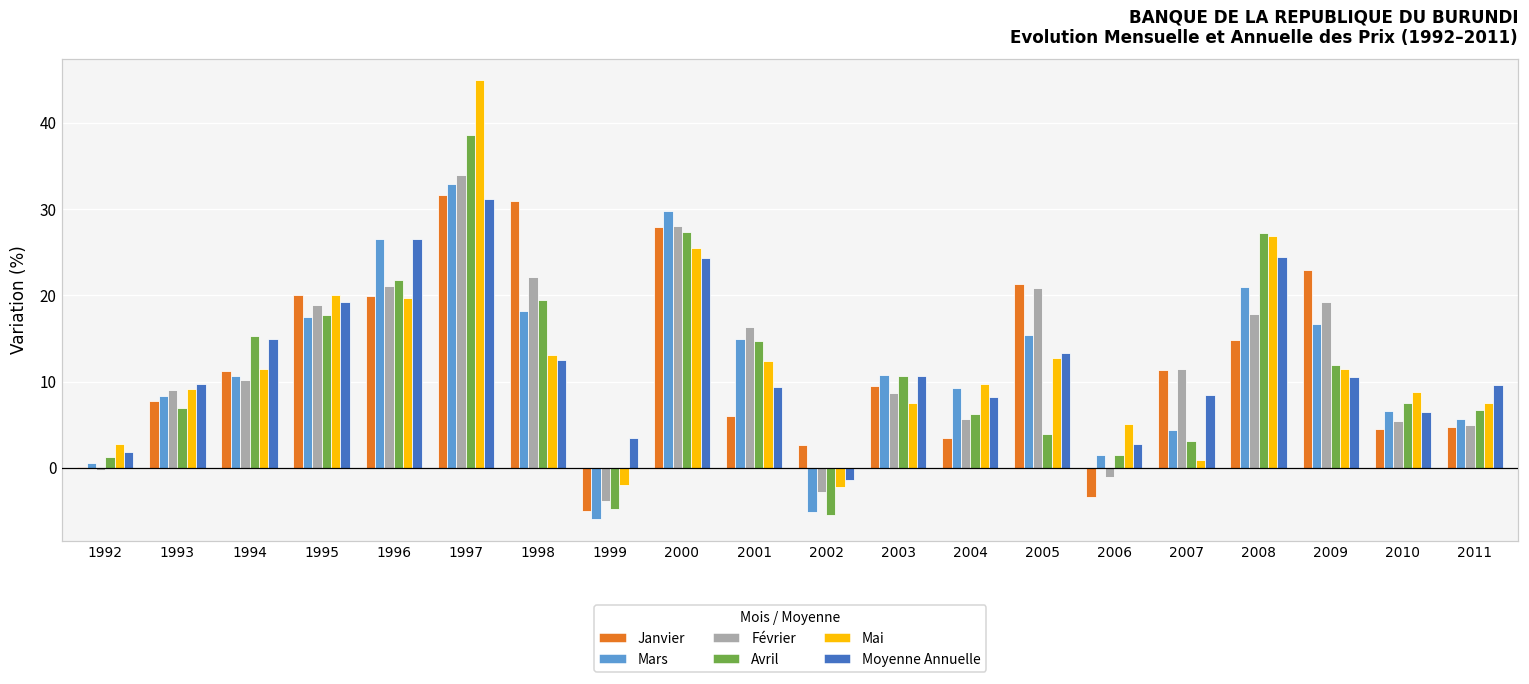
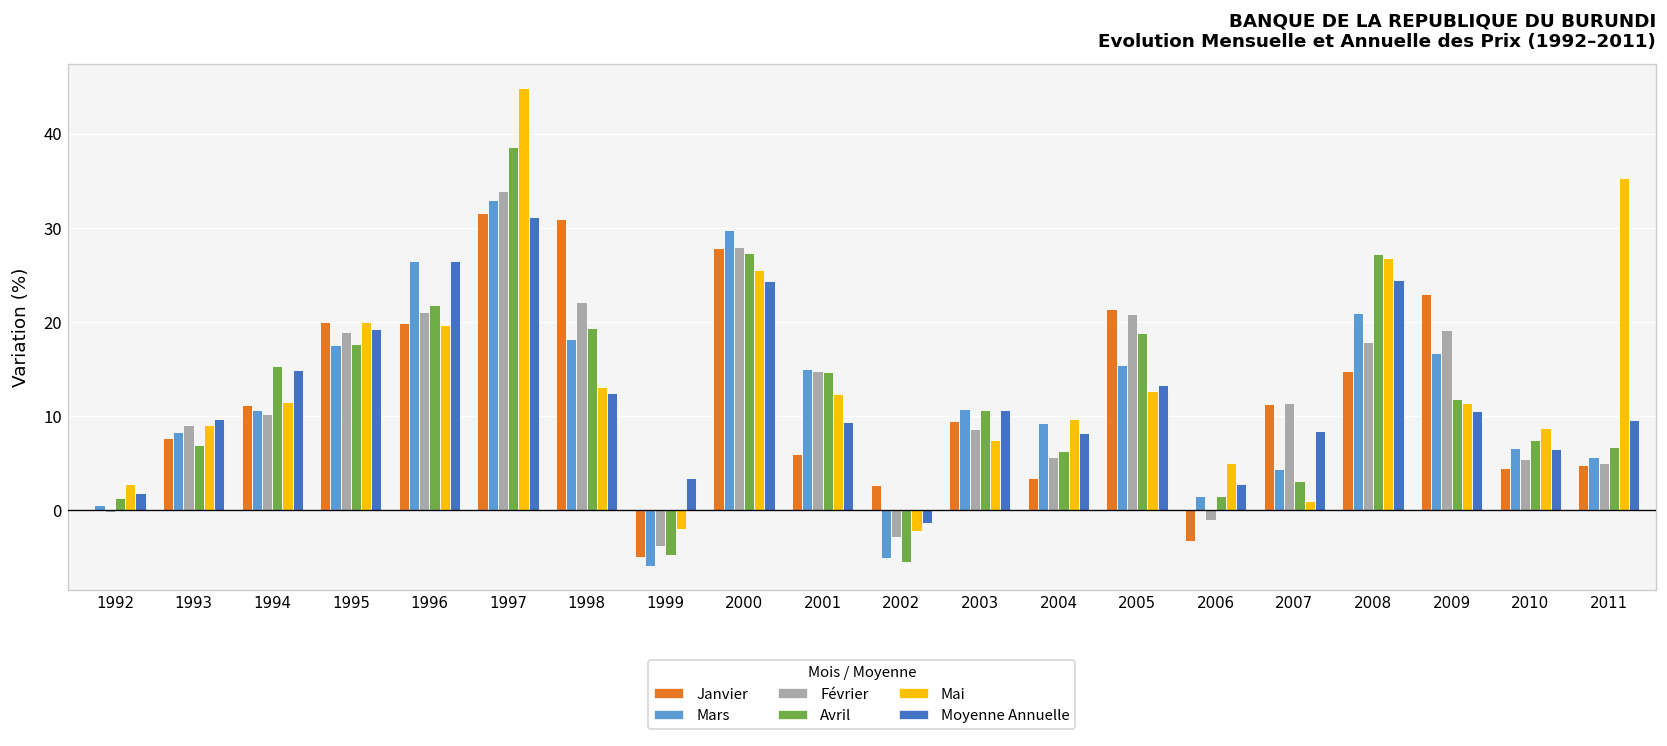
Février, 2001: 16 -> 15
Avril, 2005: 4 -> 19
Mai, 2011: 7 -> 35
